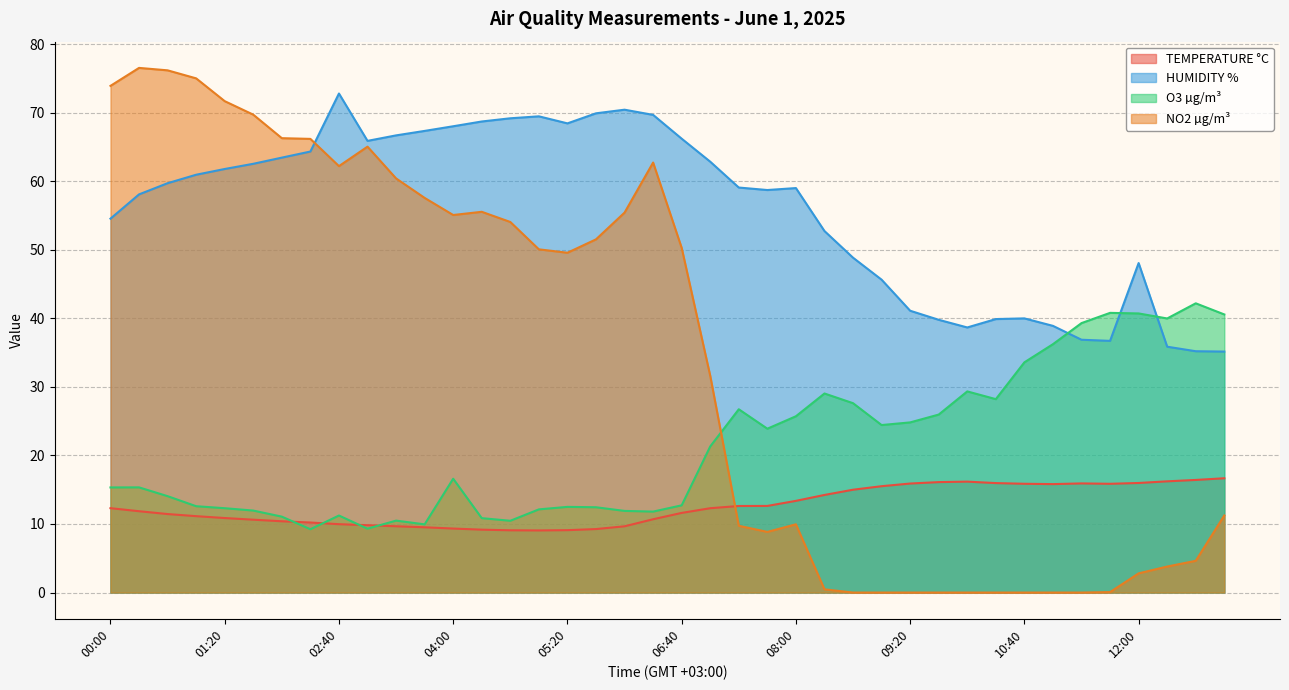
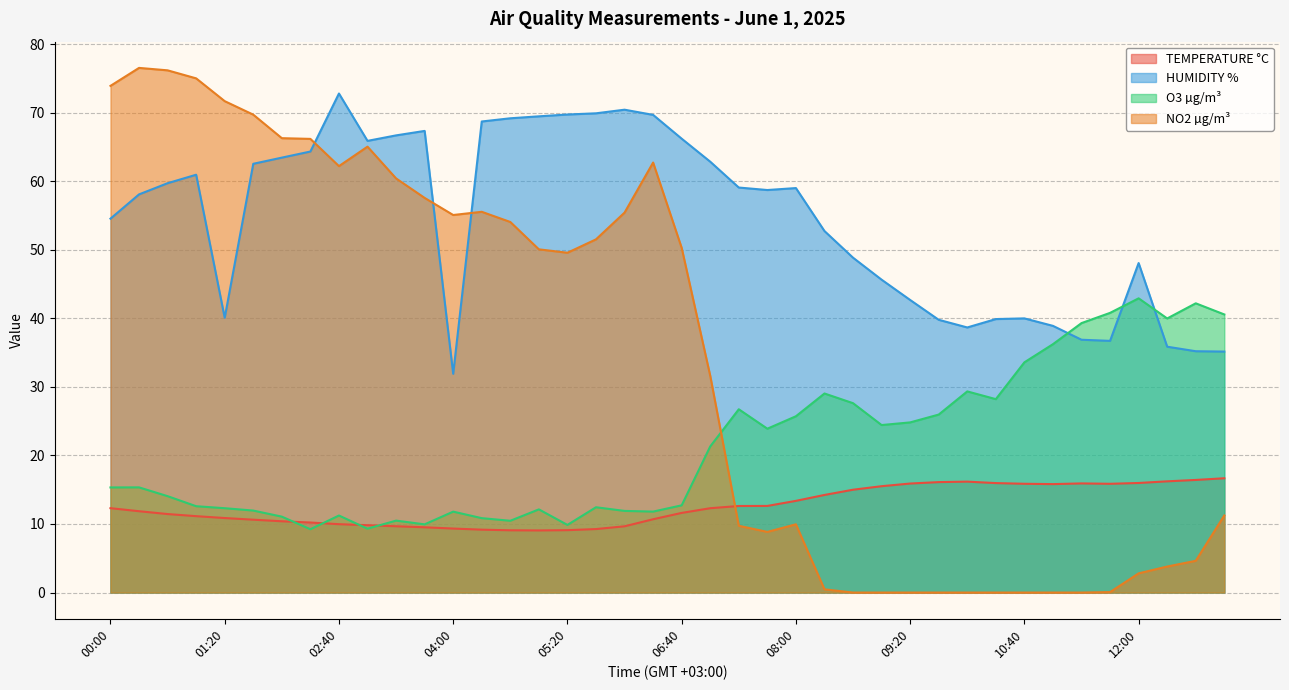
HUMIDITY %, 01:20: 62 -> 40
HUMIDITY %, 04:00: 68 -> 32
O3 µg/m³, 04:00: 17 -> 12
HUMIDITY %, 05:20: 68 -> 70
O3 µg/m³, 05:20: 12 -> 10
HUMIDITY %, 09:20: 41 -> 43
O3 µg/m³, 12:00: 41 -> 43
